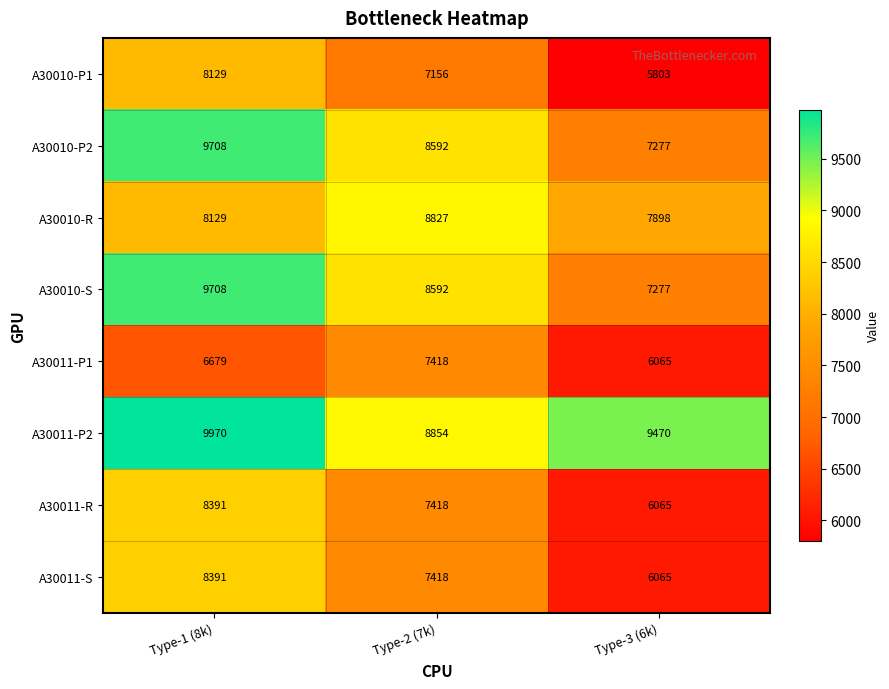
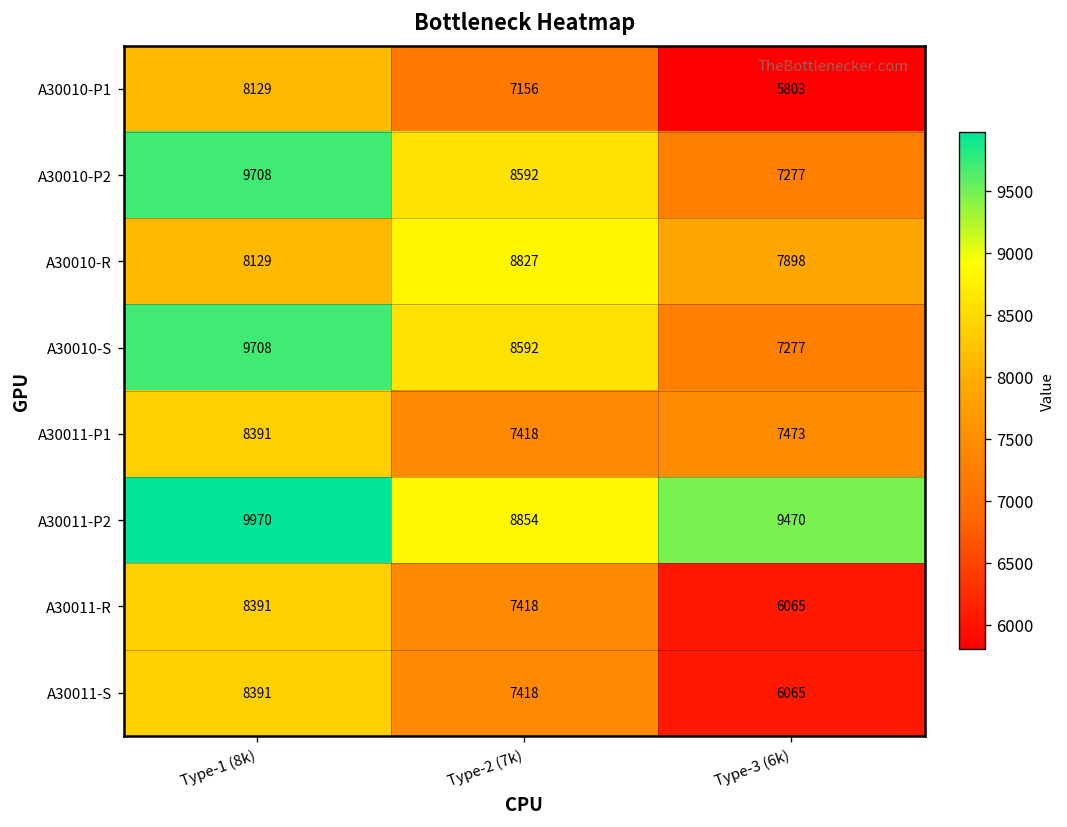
A30011-P1, Type-1 (8k): 6679 -> 8391
A30011-P1, Type-3 (6k): 6065 -> 7473
